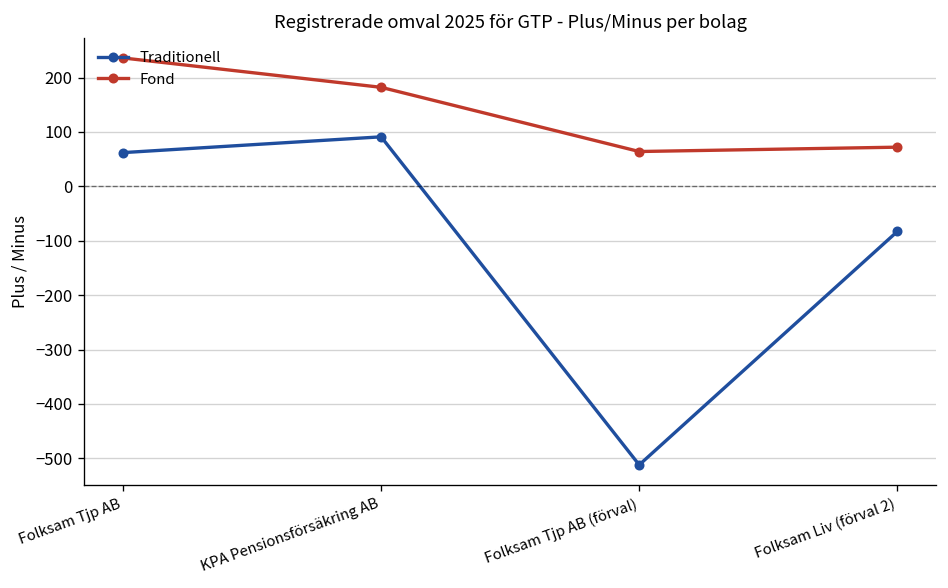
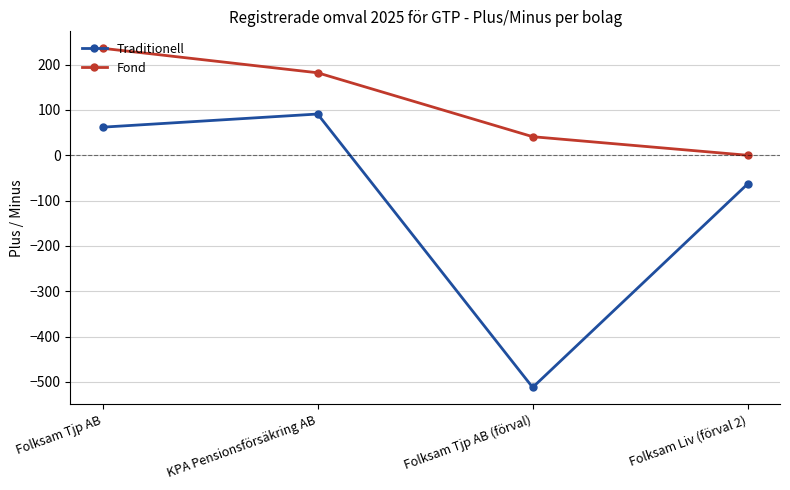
Fond, Folksam Tjp AB (förval): 60 -> 40
Traditionell, Folksam Liv (förval 2): -80 -> -60
Fond, Folksam Liv (förval 2): 70 -> 0
